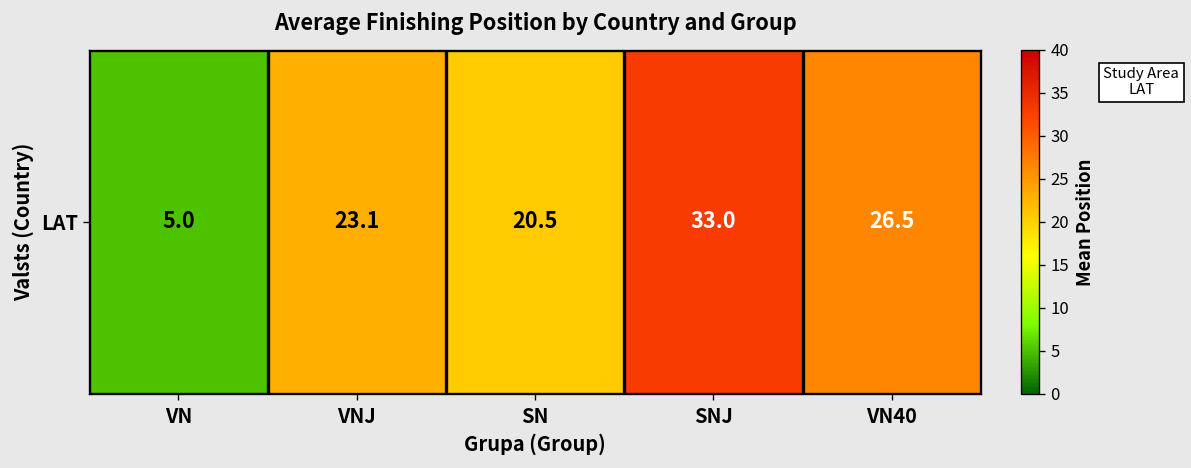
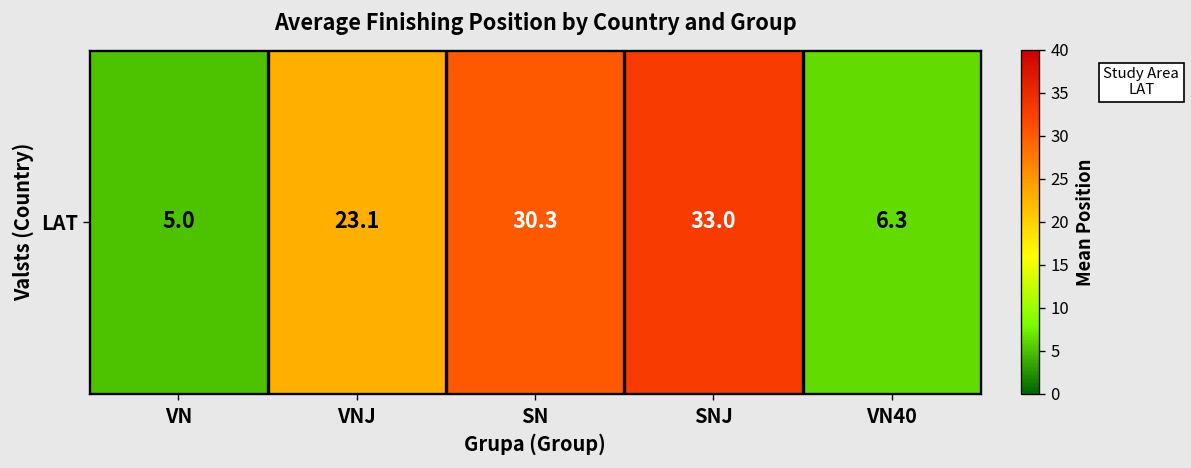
LAT, SN: 20.5 -> 30.3
LAT, VN40: 26.5 -> 6.3
